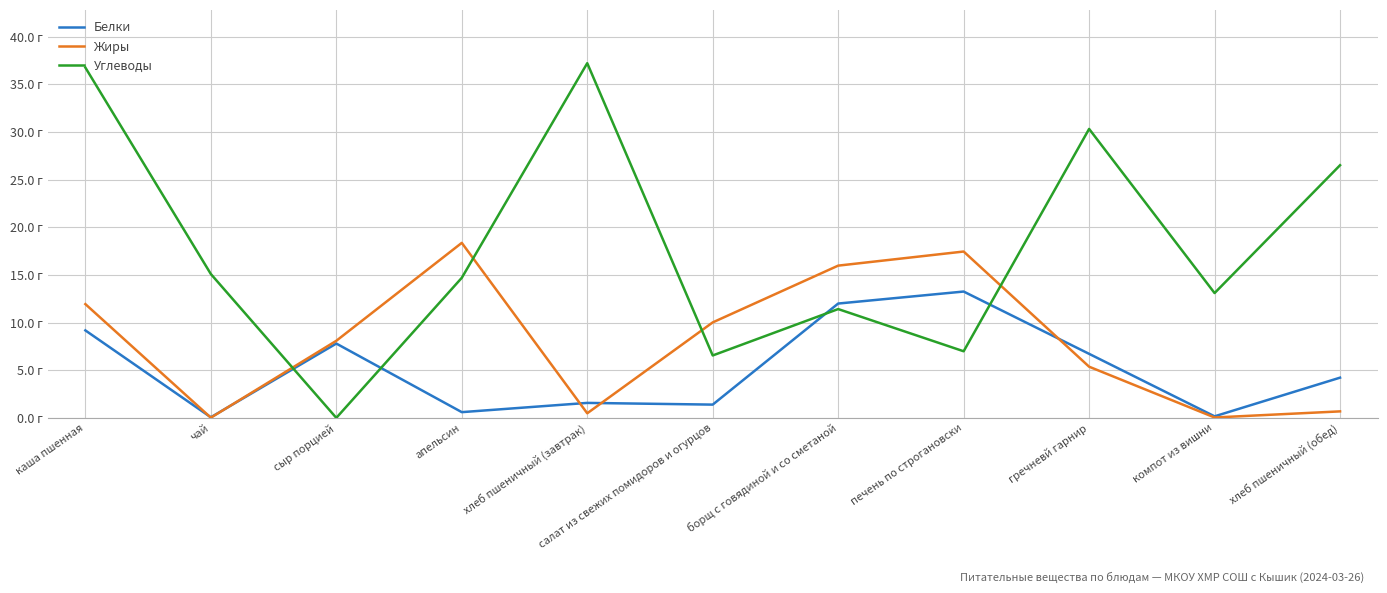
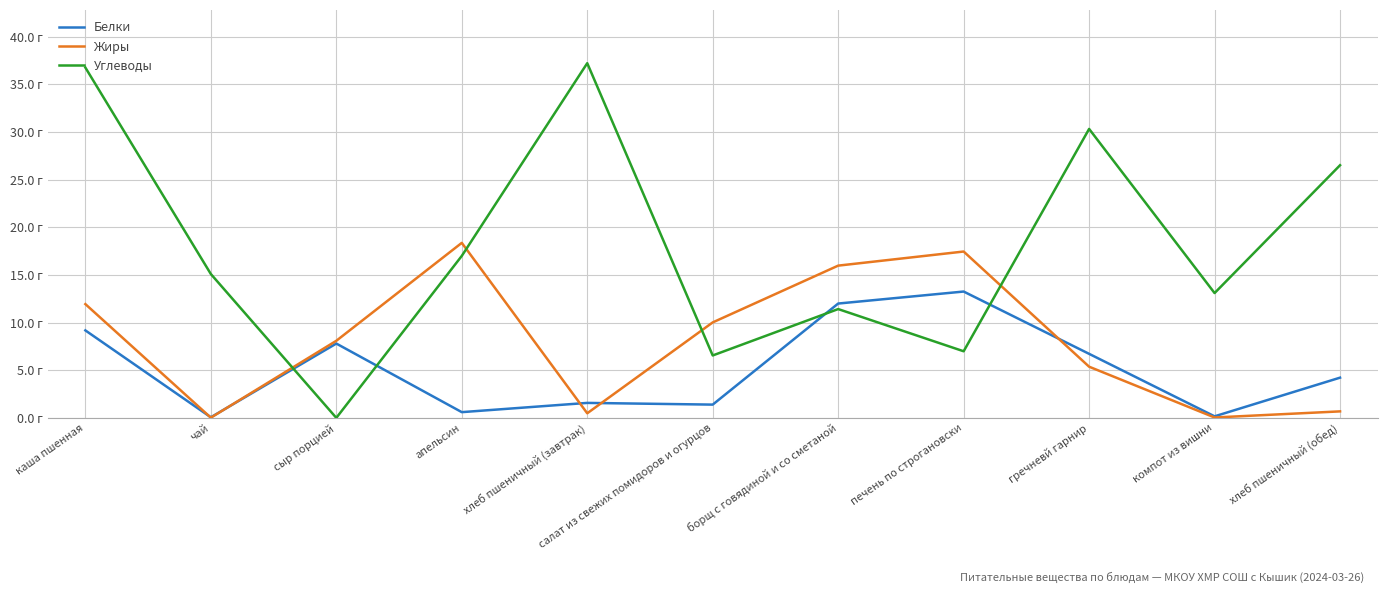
Углеводы, апельсин: 15 г -> 17 г
